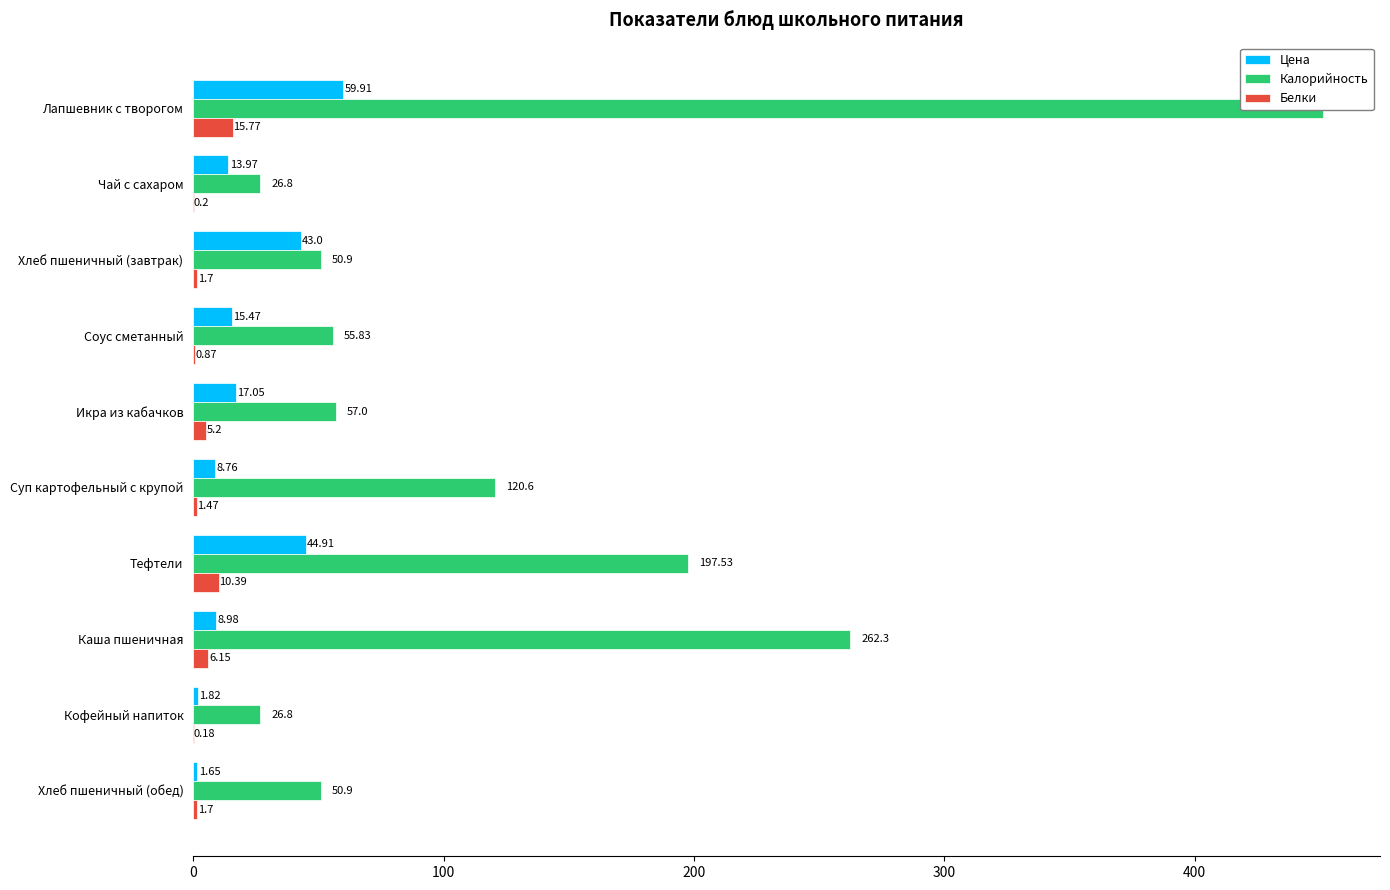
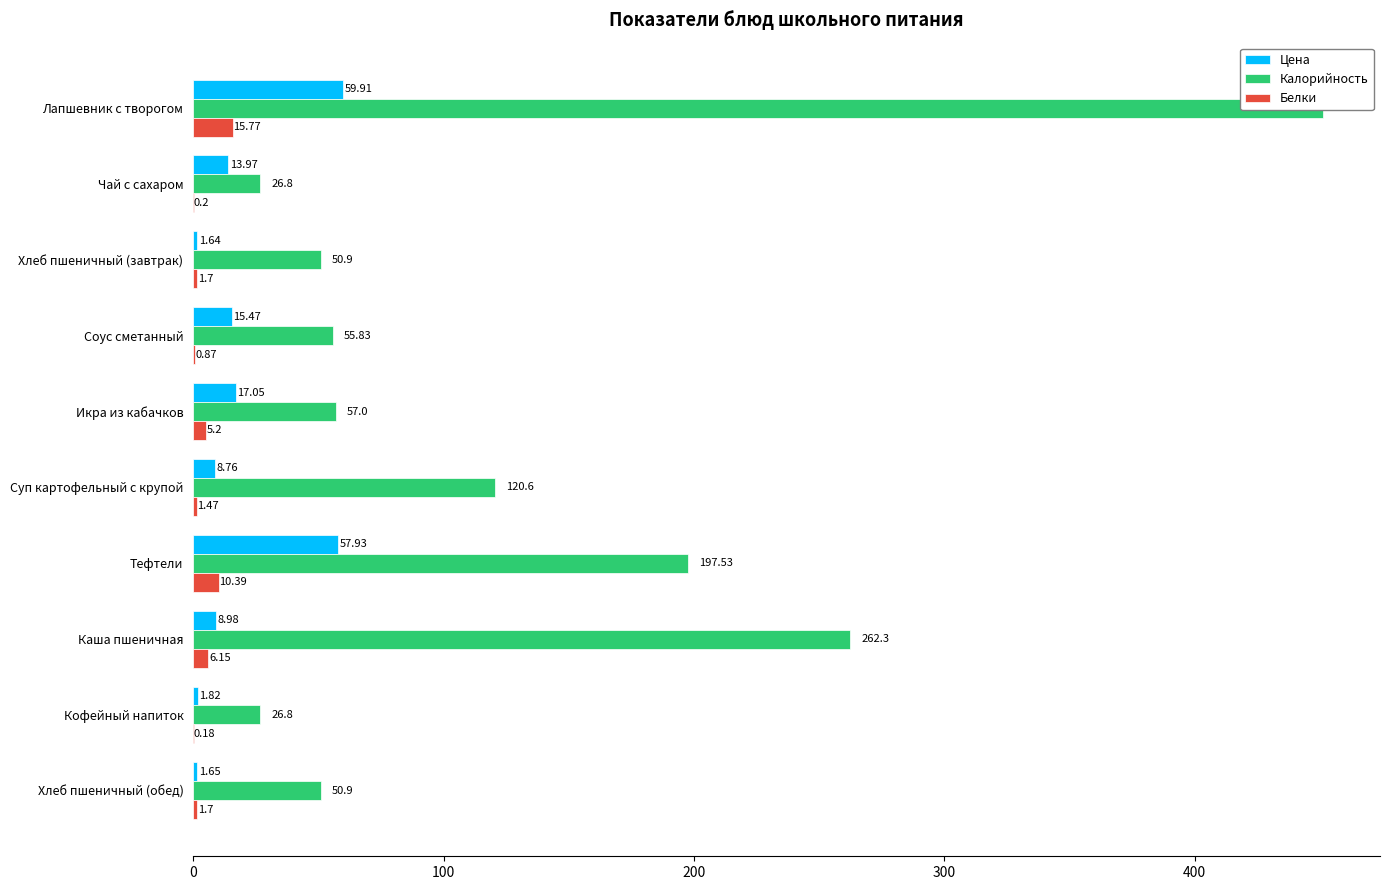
Цена, Хлеб пшеничный (завтрак): 43.0 -> 1.64
Цена, Тефтели: 44.91 -> 57.93
